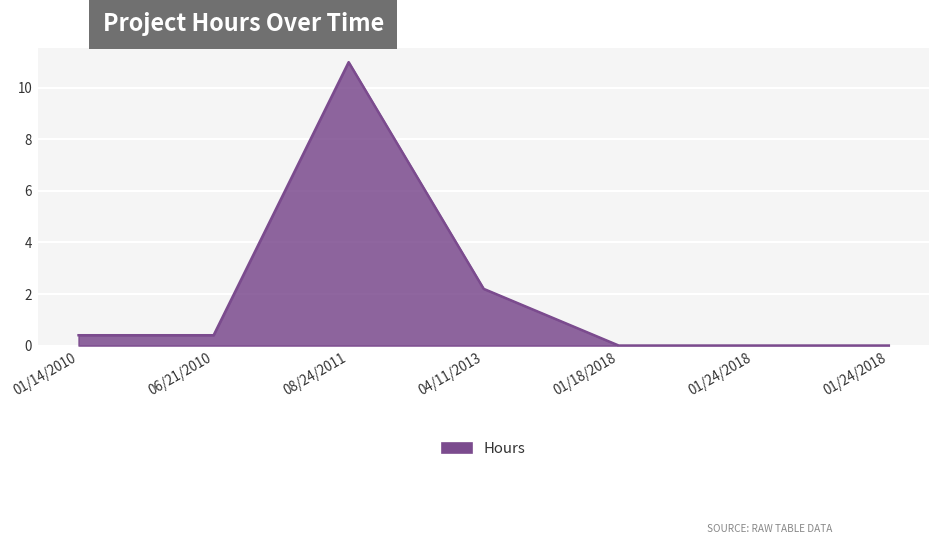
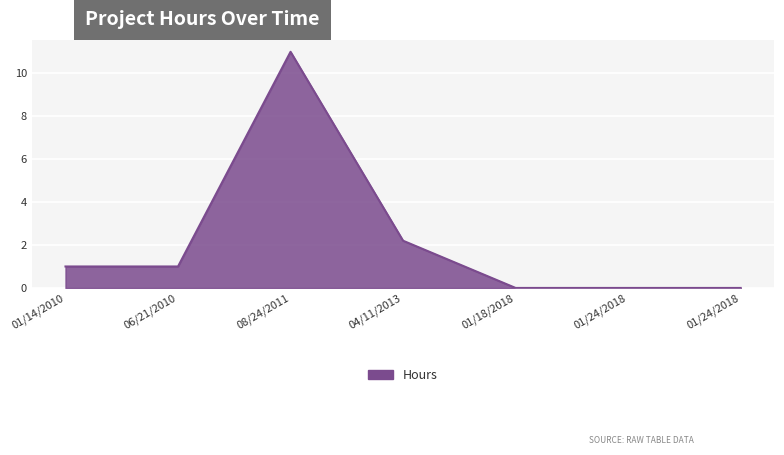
01/14/2010: 0.4 -> 1.0
06/21/2010: 0.4 -> 1.0
